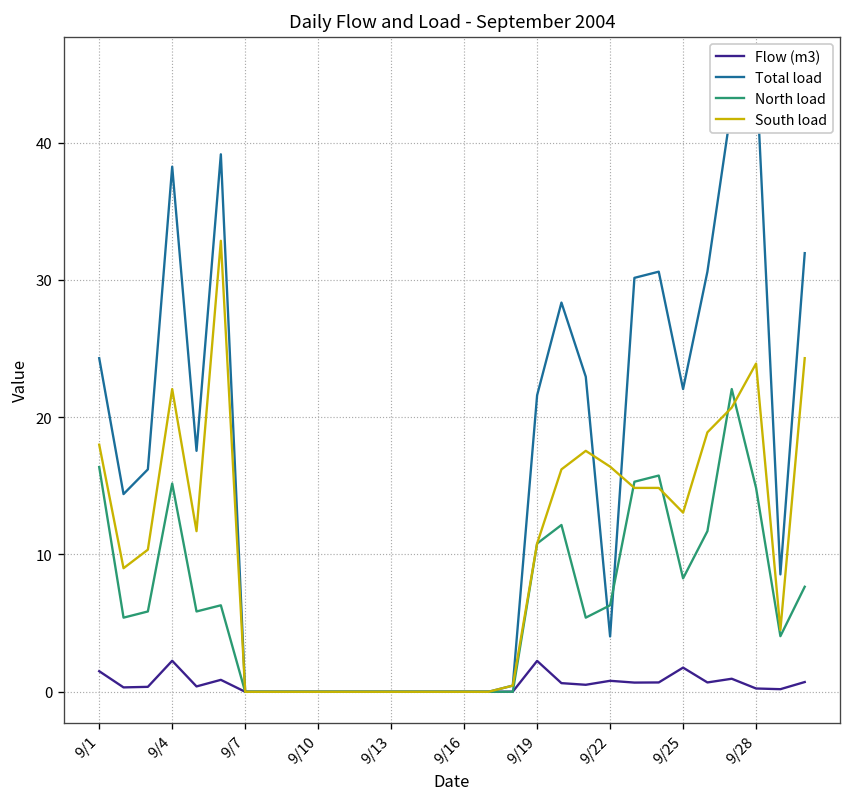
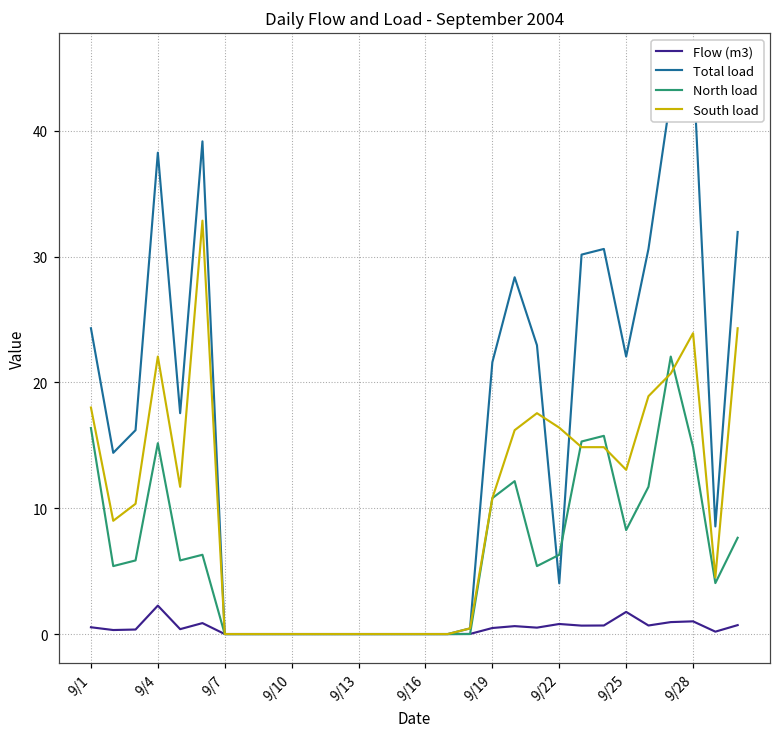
Flow (m3), 9/1: 1.5 -> 0.5
Flow (m3), 9/19: 2.3 -> 0.5
Flow (m3), 9/28: 0.2 -> 1.0
